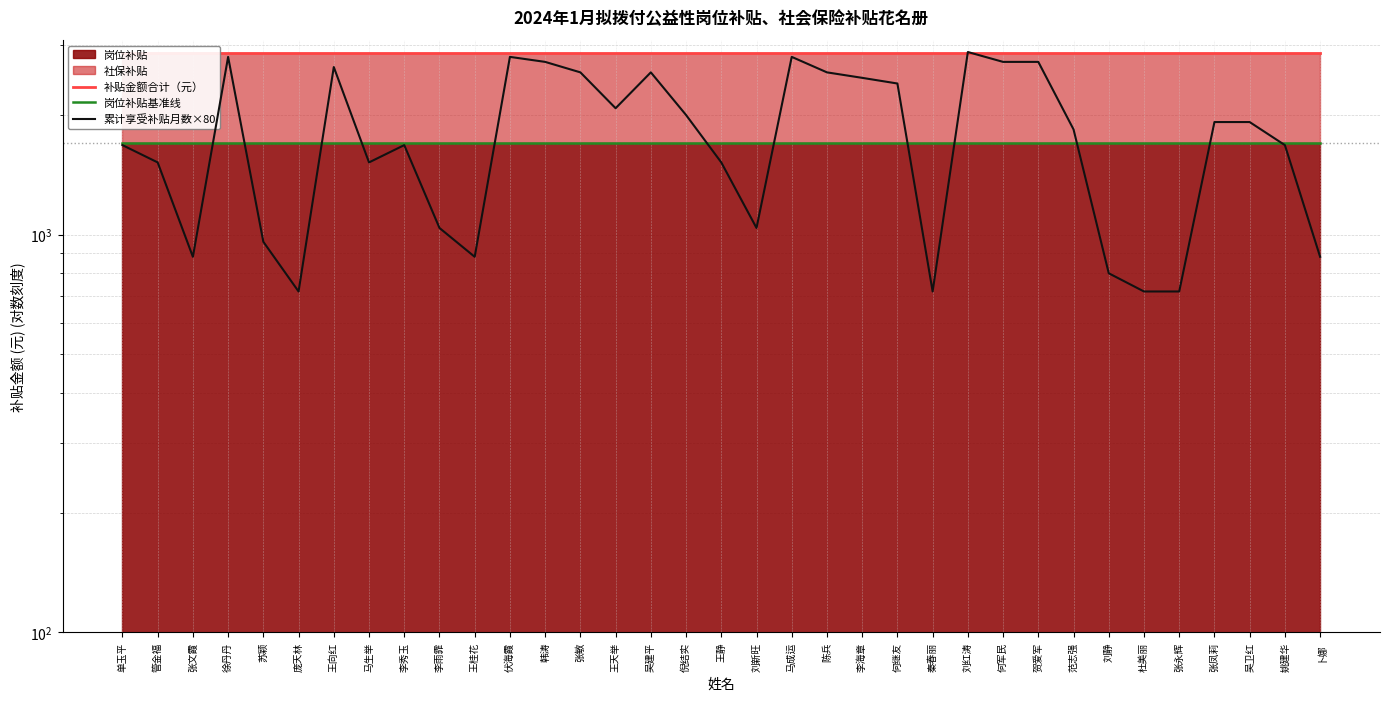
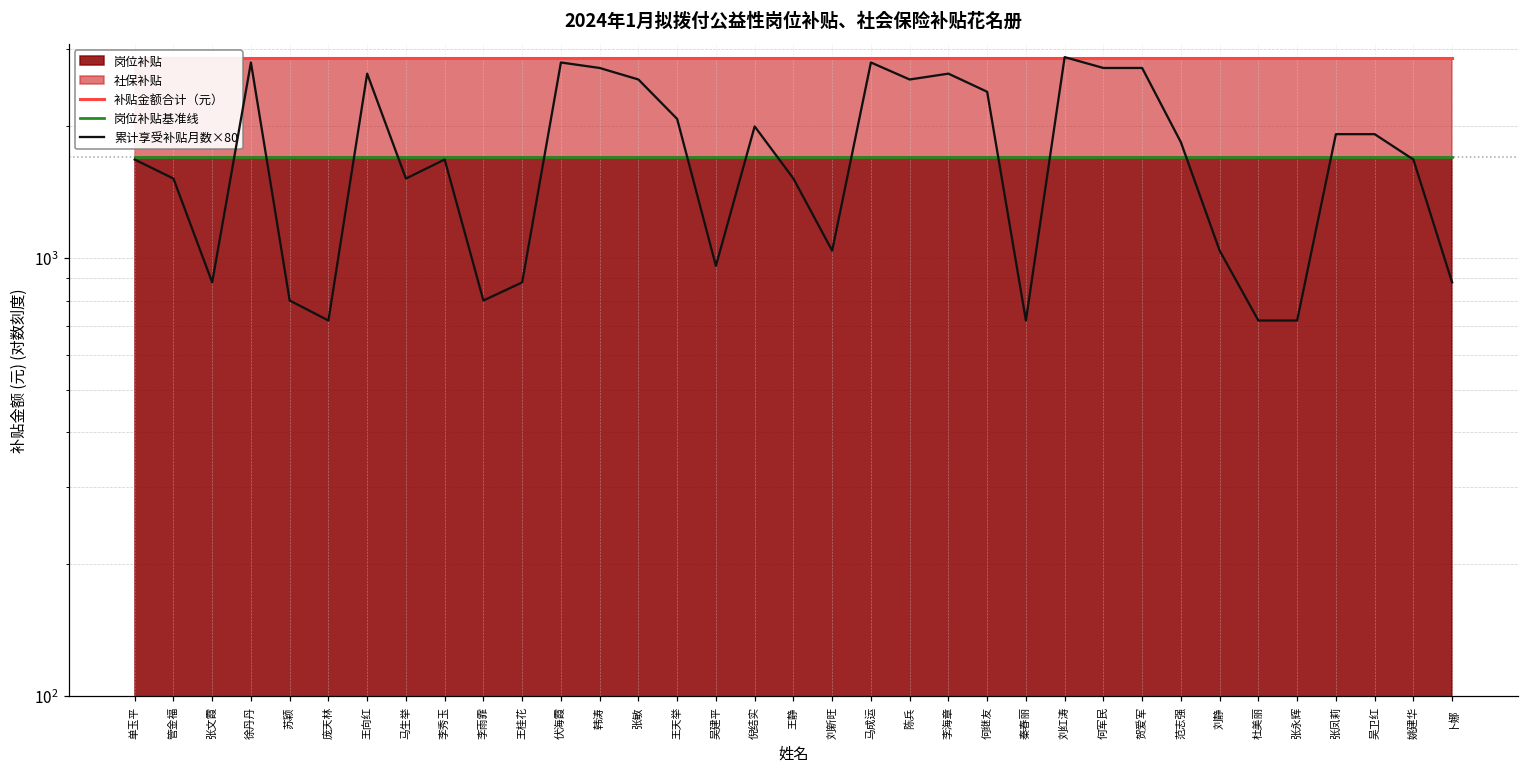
累计享受补贴月数×80, 苏颖: 960 -> 800
累计享受补贴月数×80, 李雨霏: 1040 -> 800
累计享受补贴月数×80, 吴建平: 2600 -> 960
累计享受补贴月数×80, 李海章: 2500 -> 2600
累计享受补贴月数×80, 刘静: 800 -> 1040
